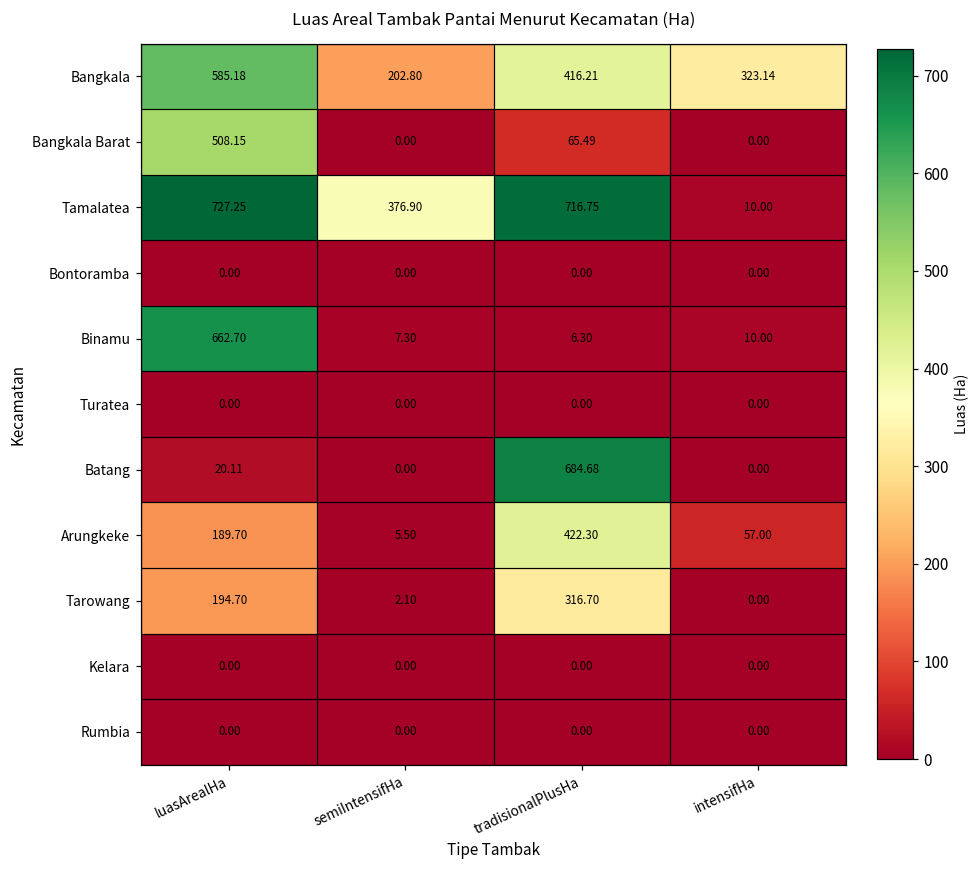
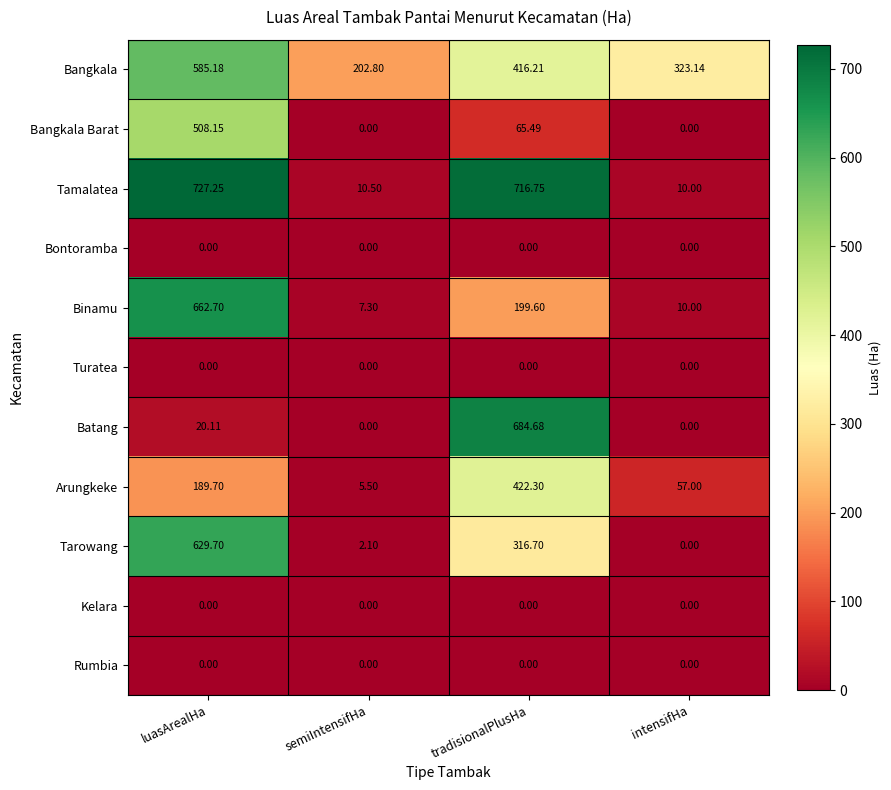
Tamalatea, semiIntensifHa: 376.90 -> 10.50
Binamu, tradisionalPlusHa: 6.30 -> 199.60
Tarowang, luasArealHa: 194.70 -> 629.70
